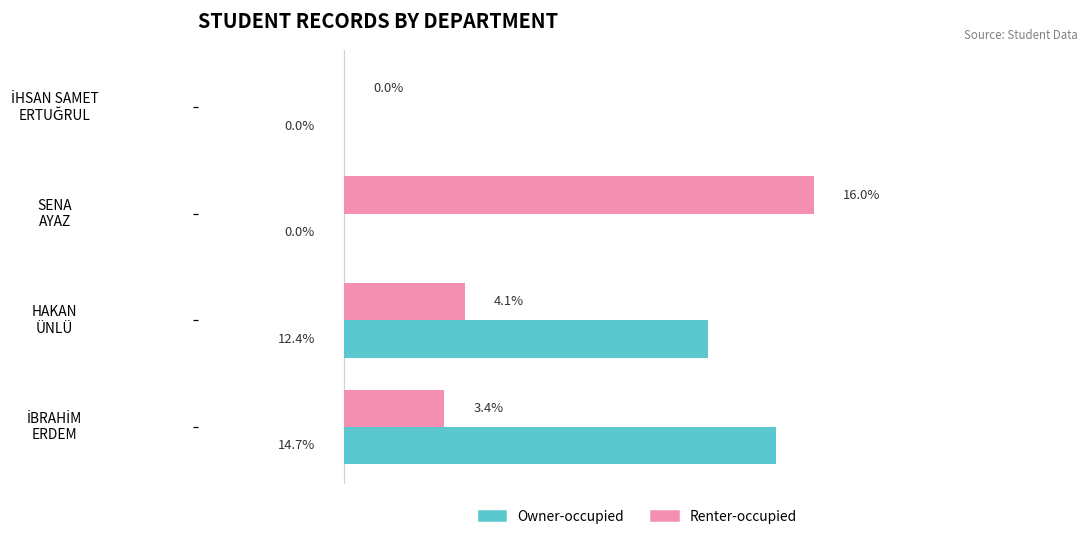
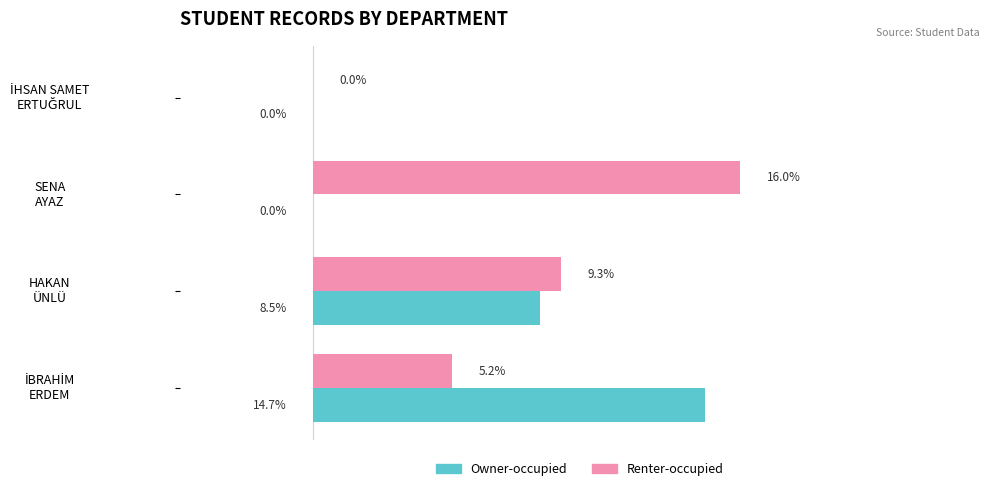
Renter-occupied, HAKAN ÜNLÜ: 4.1% -> 9.3%
Owner-occupied, HAKAN ÜNLÜ: 12.4% -> 8.5%
Renter-occupied, İBRAHİM ERDEM: 3.4% -> 5.2%
